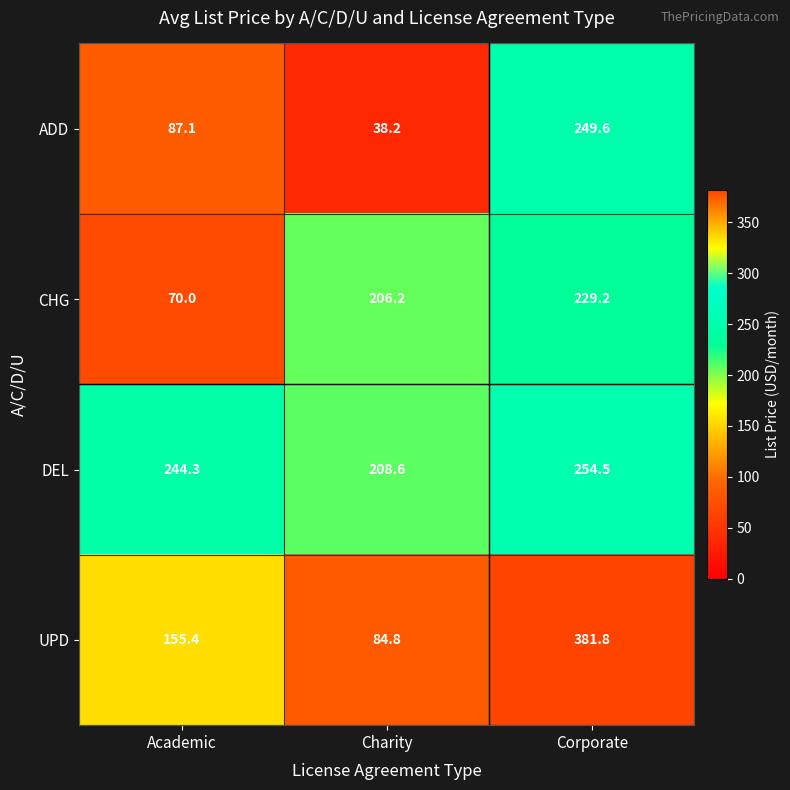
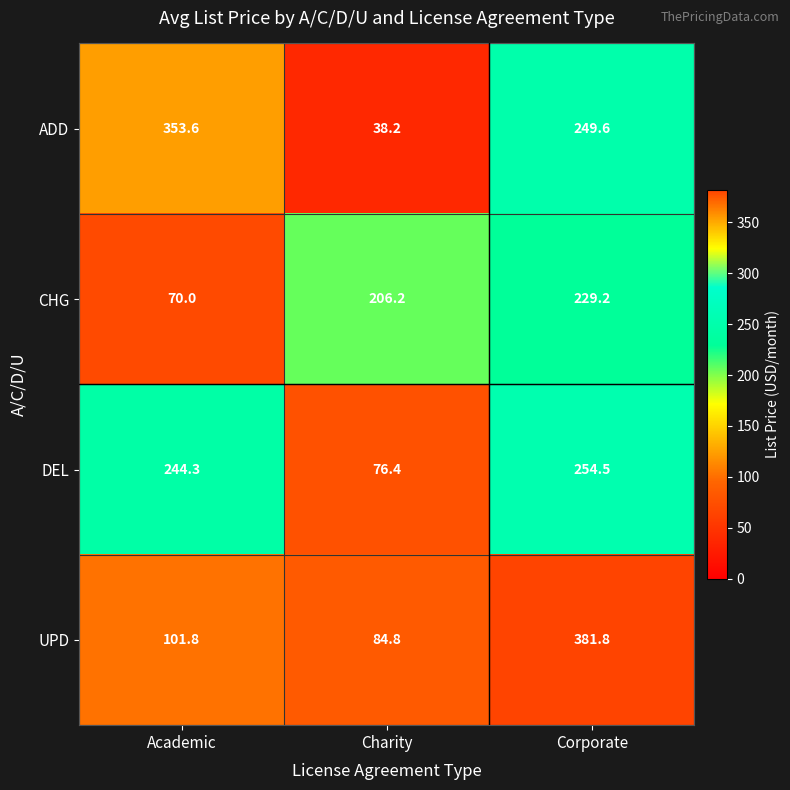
ADD, Academic: 87.1 -> 353.6
DEL, Charity: 208.6 -> 76.4
UPD, Academic: 155.4 -> 101.8
